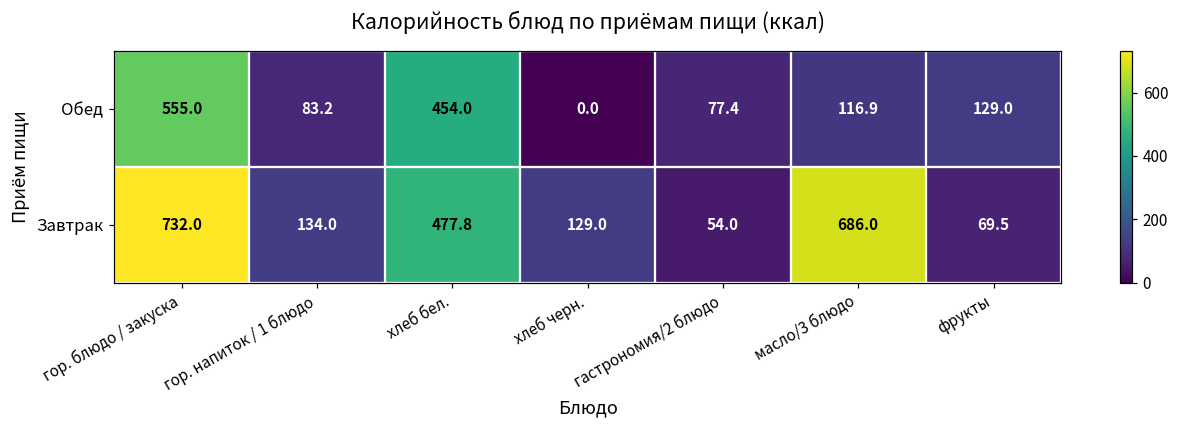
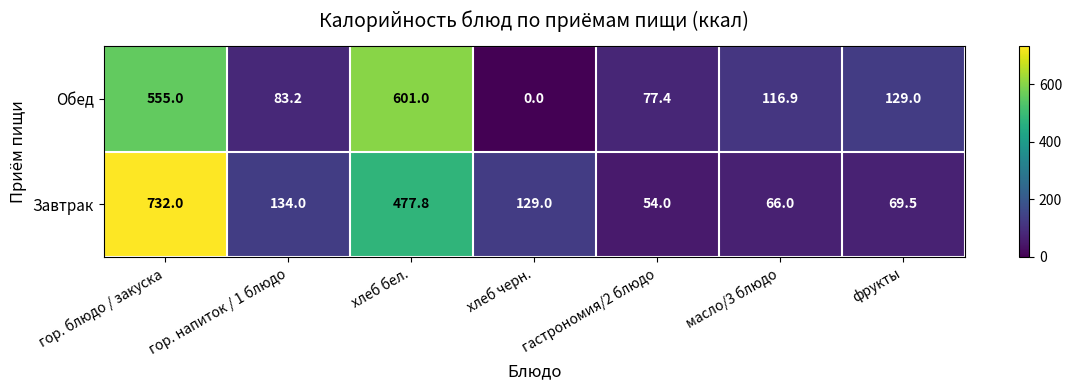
Обед, хлеб бел.: 454.0 -> 601.0
Завтрак, масло/3 блюдо: 686.0 -> 66.0
